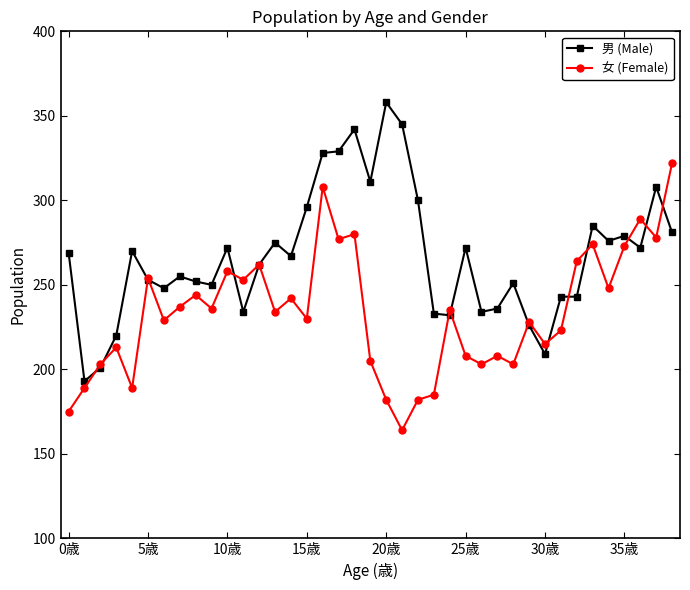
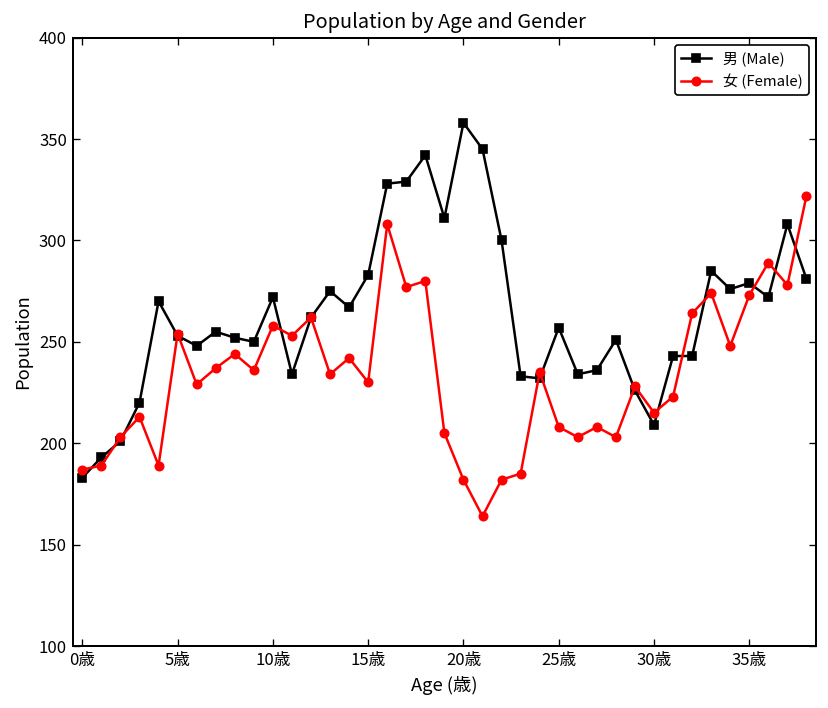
男 (Male), 0歳: 269 -> 183
女 (Female), 0歳: 175 -> 187
男 (Male), 15歳: 296 -> 283
男 (Male), 25歳: 272 -> 257
